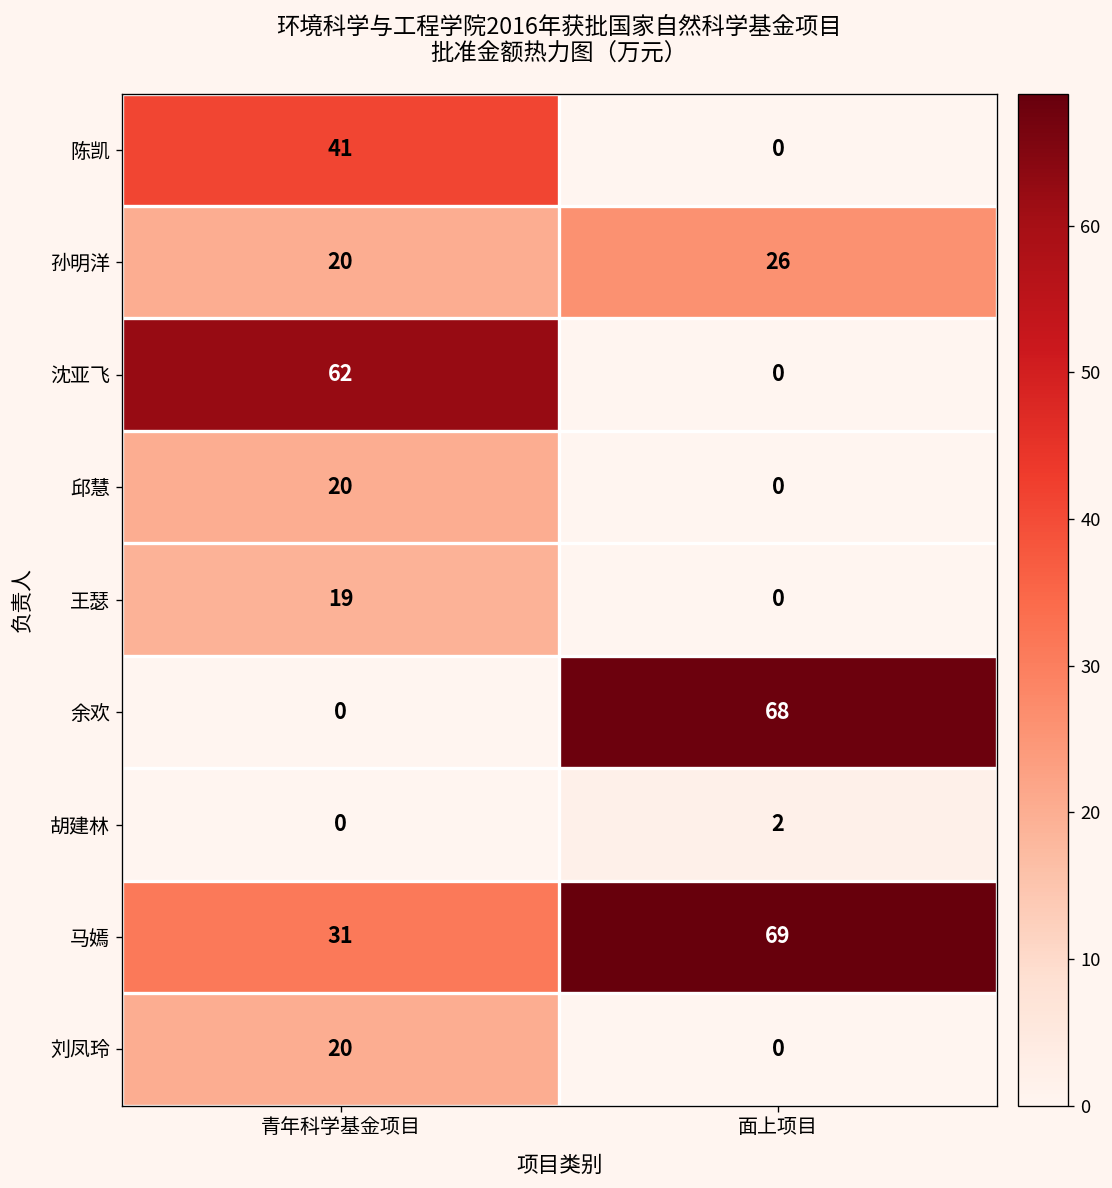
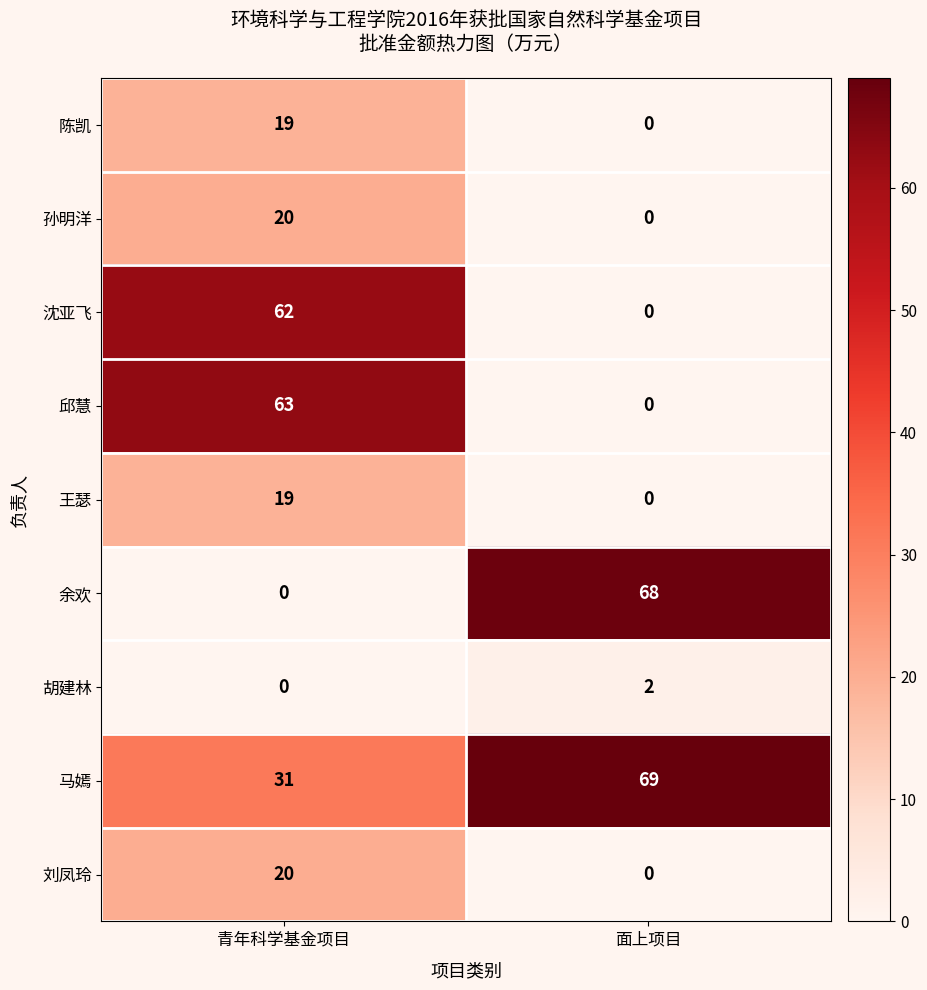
陈凯, 青年科学基金项目: 41 -> 19
孙明洋, 面上项目: 26 -> 0
邱慧, 青年科学基金项目: 20 -> 63
